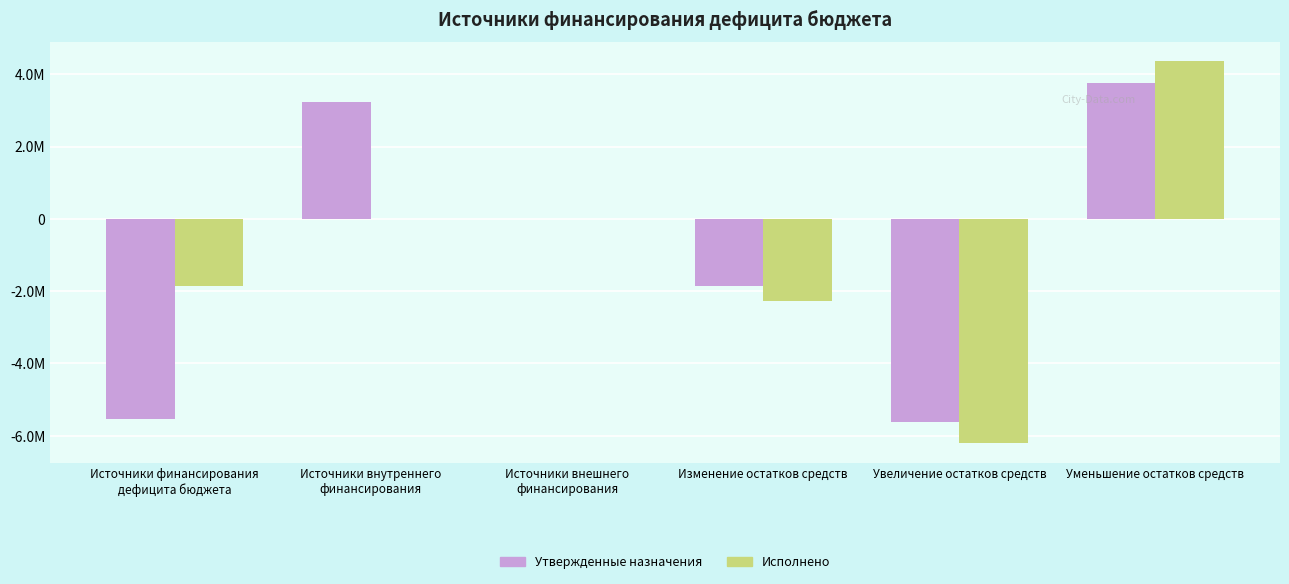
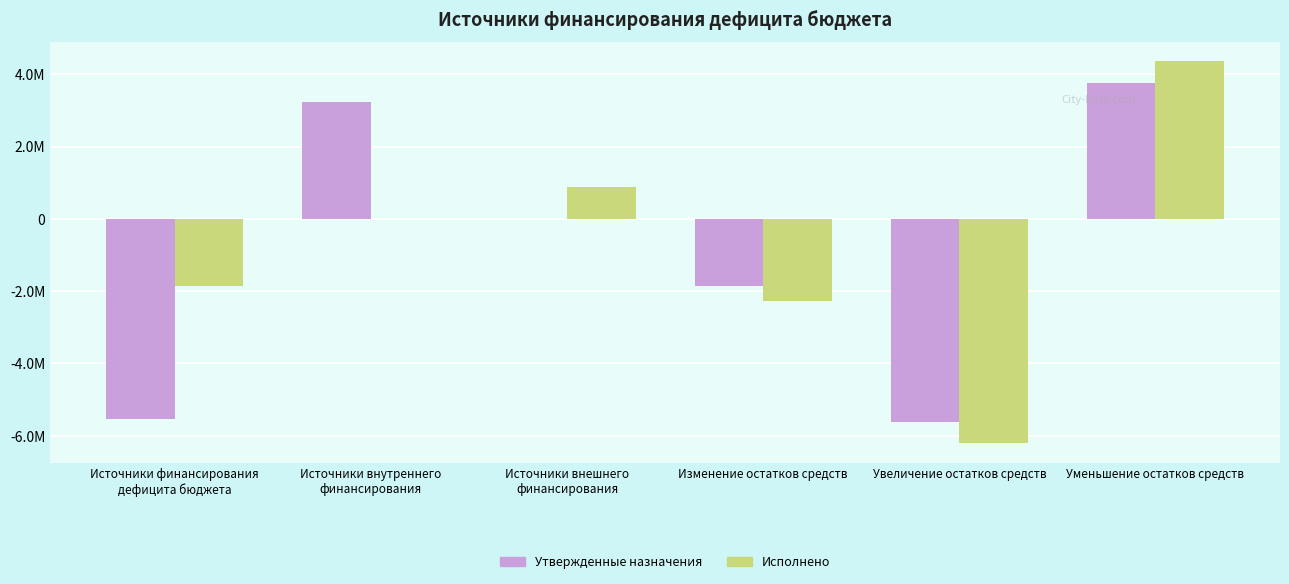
Исполнено, Источники внешнего финансирования: 0 -> 900000
